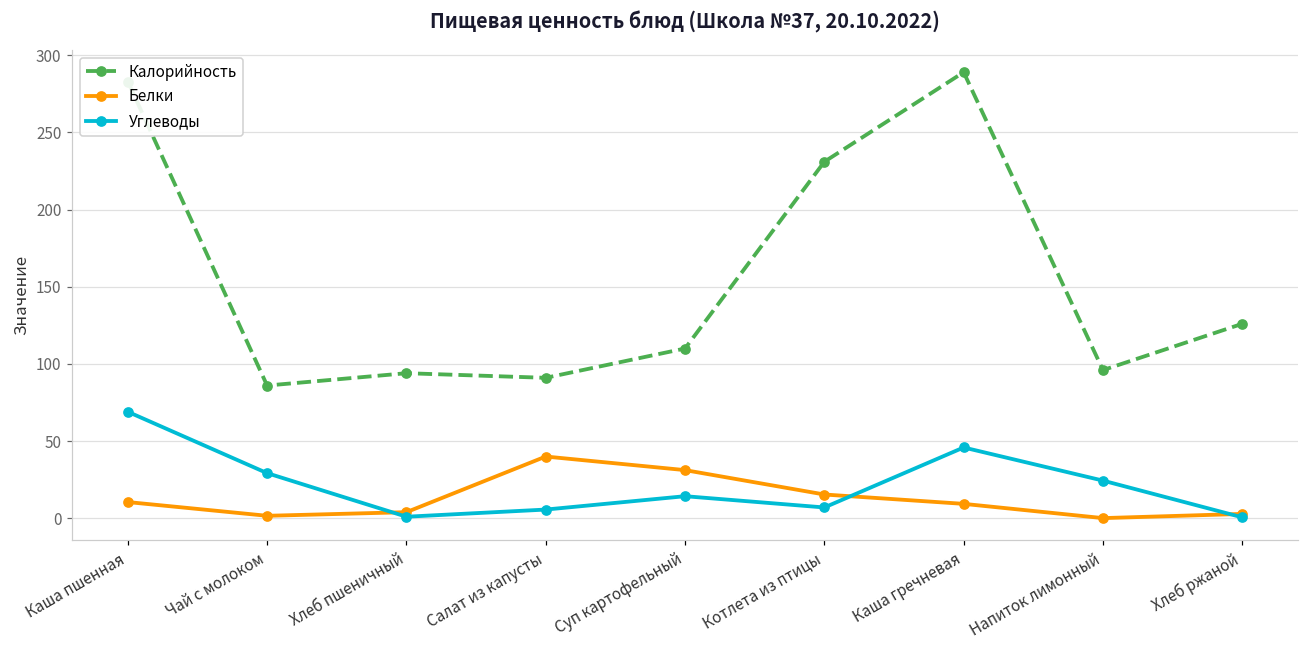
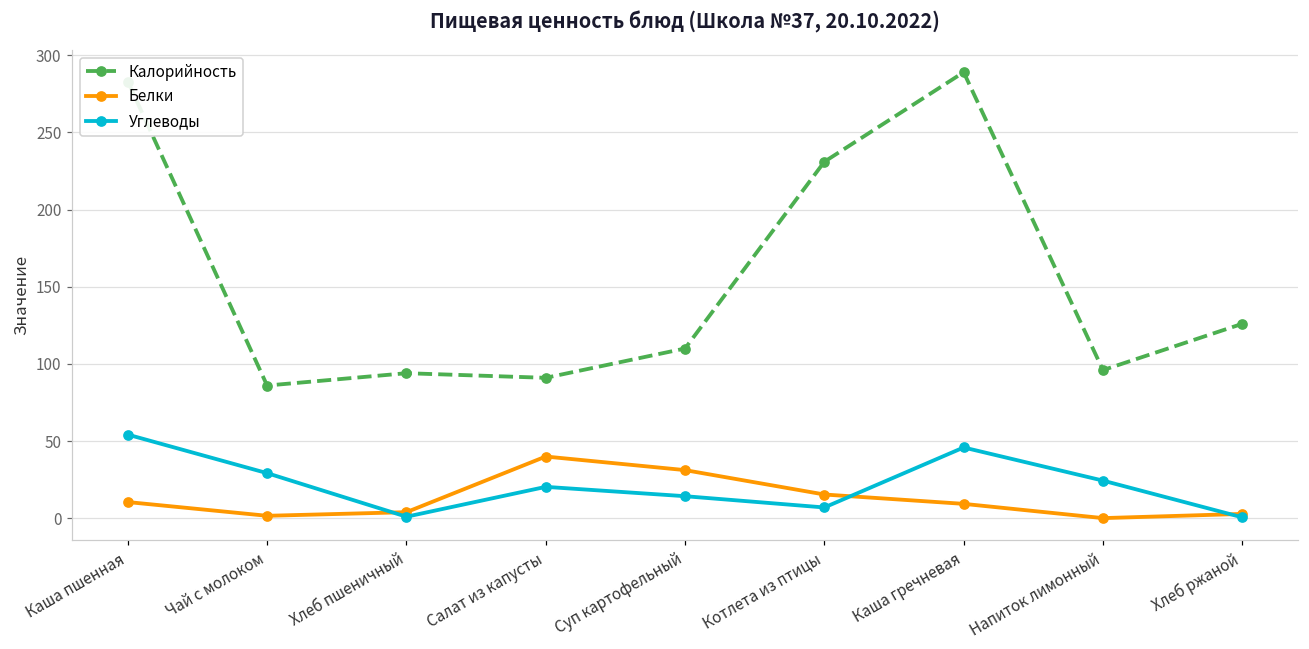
Углеводы, Каша пшенная: 69 -> 54
Углеводы, Салат из капусты: 6 -> 20
